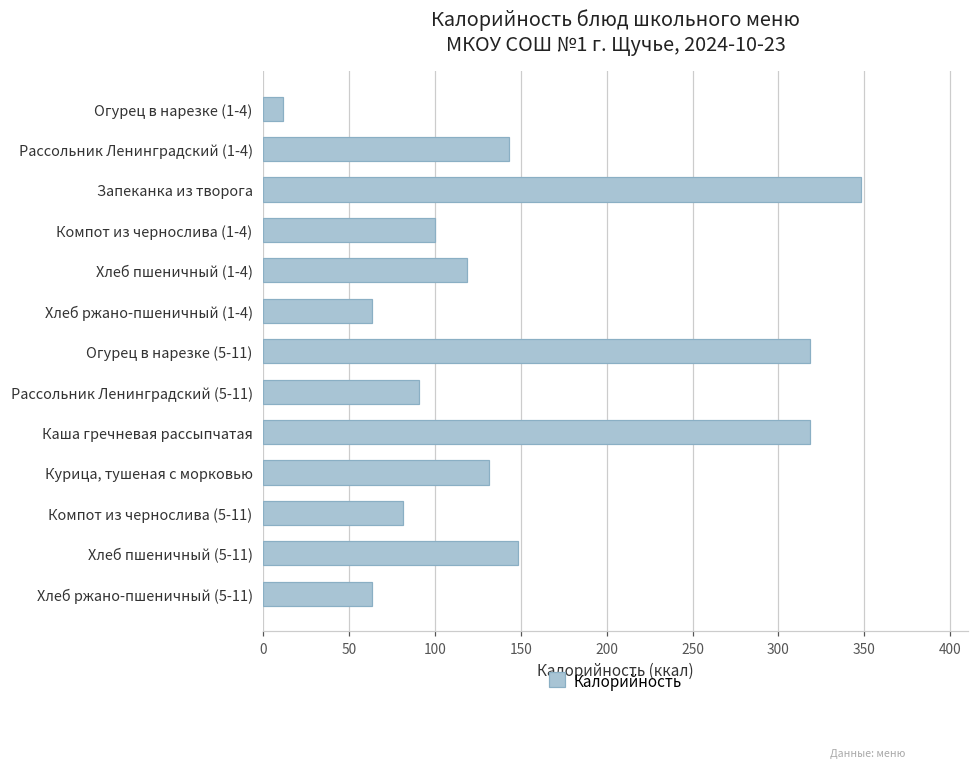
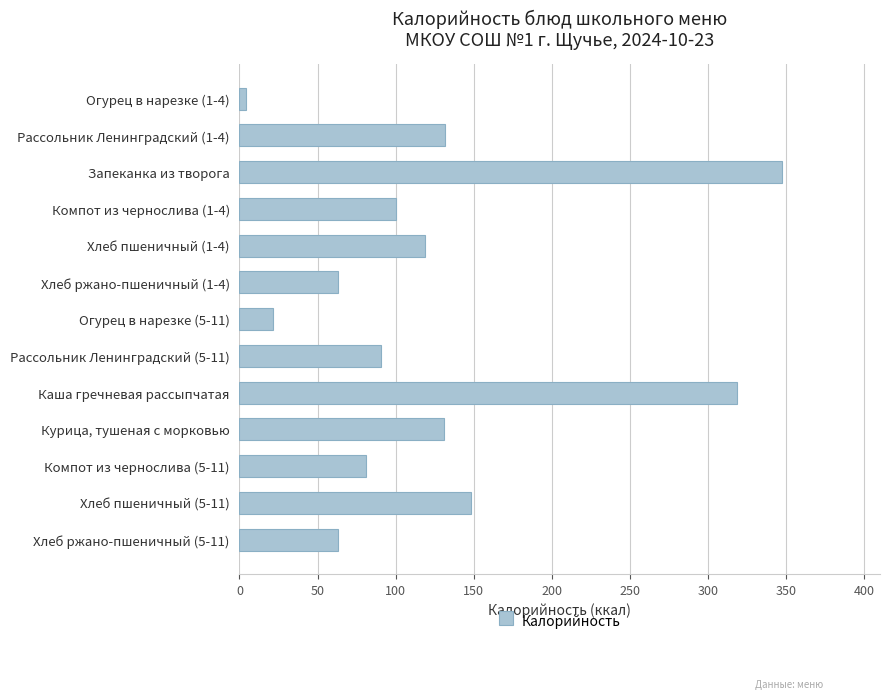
Огурец в нарезке (1-4): 11 -> 5
Рассольник Ленинградский (1-4): 143 -> 132
Огурец в нарезке (5-11): 318 -> 21
